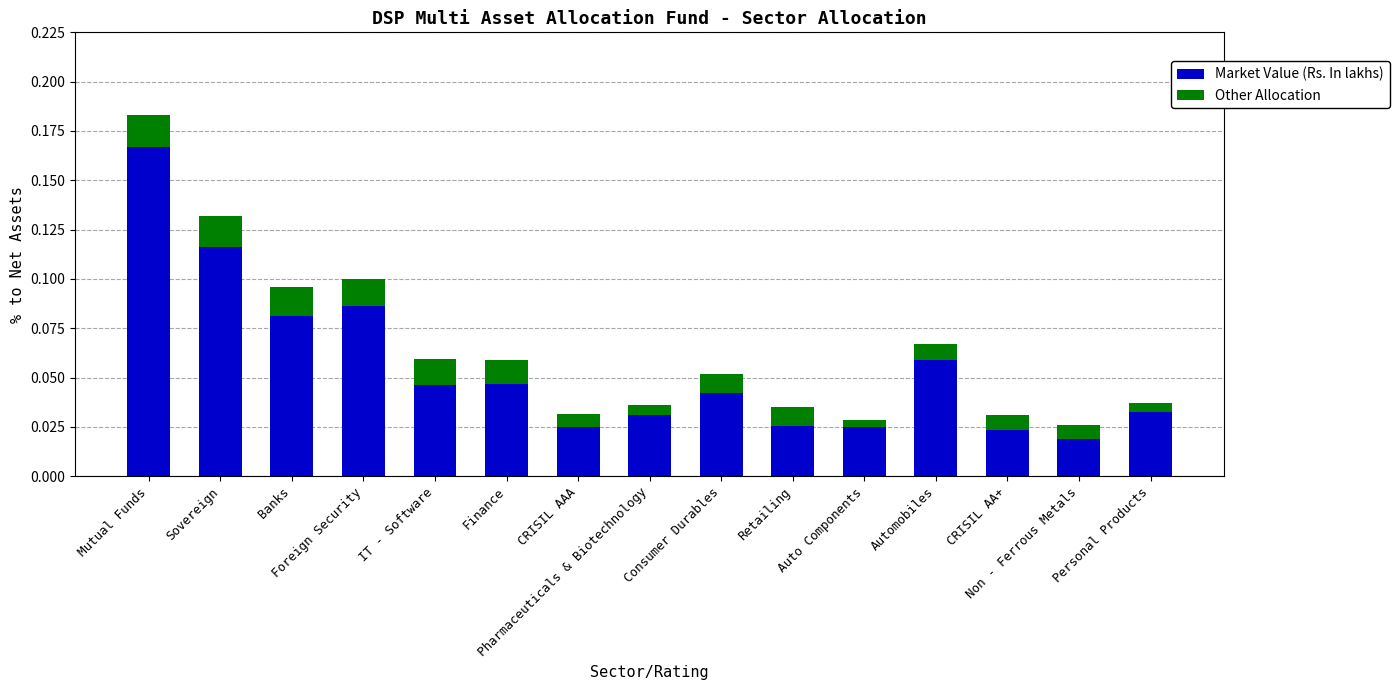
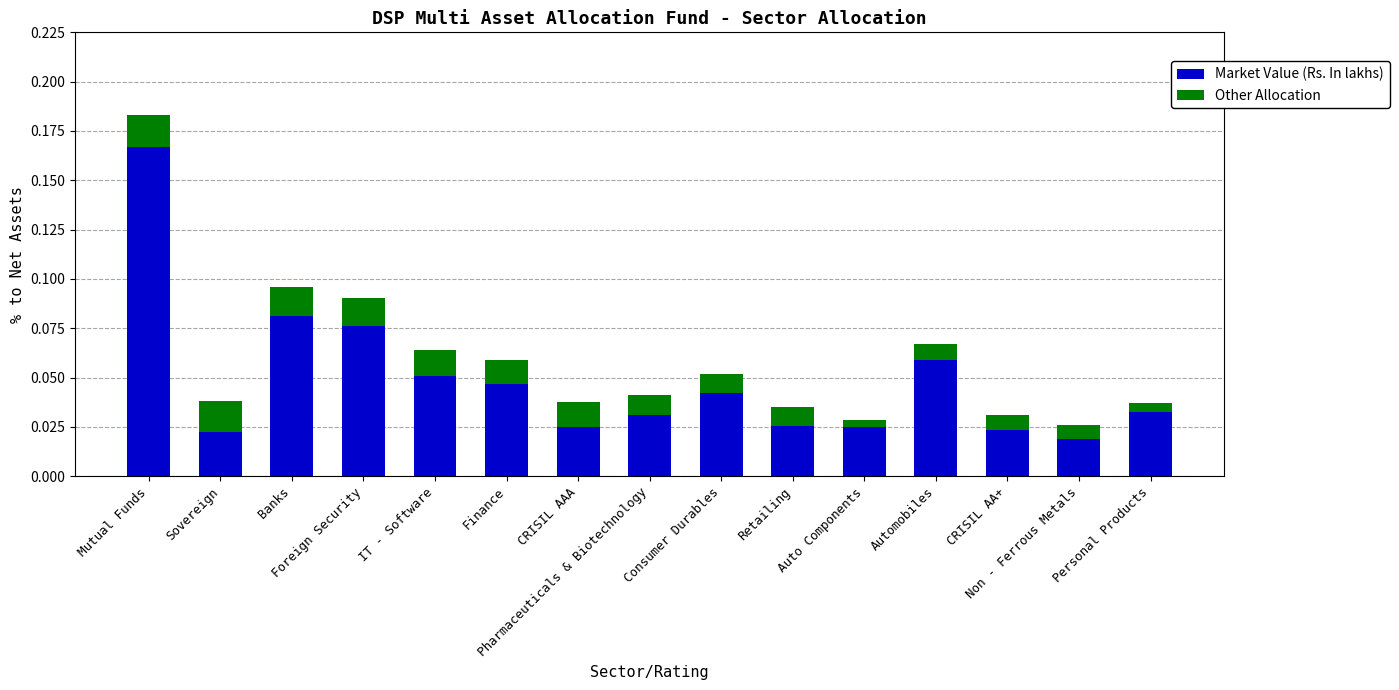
Market Value (Rs. In lakhs), Sovereign: 0.116 -> 0.023
Market Value (Rs. In lakhs), Foreign Security: 0.086 -> 0.076
Market Value (Rs. In lakhs), IT - Software: 0.046 -> 0.051
Other Allocation, CRISIL AAA: 0.006 -> 0.012
Other Allocation, Pharmaceuticals & Biotechnology: 0.005 -> 0.010
